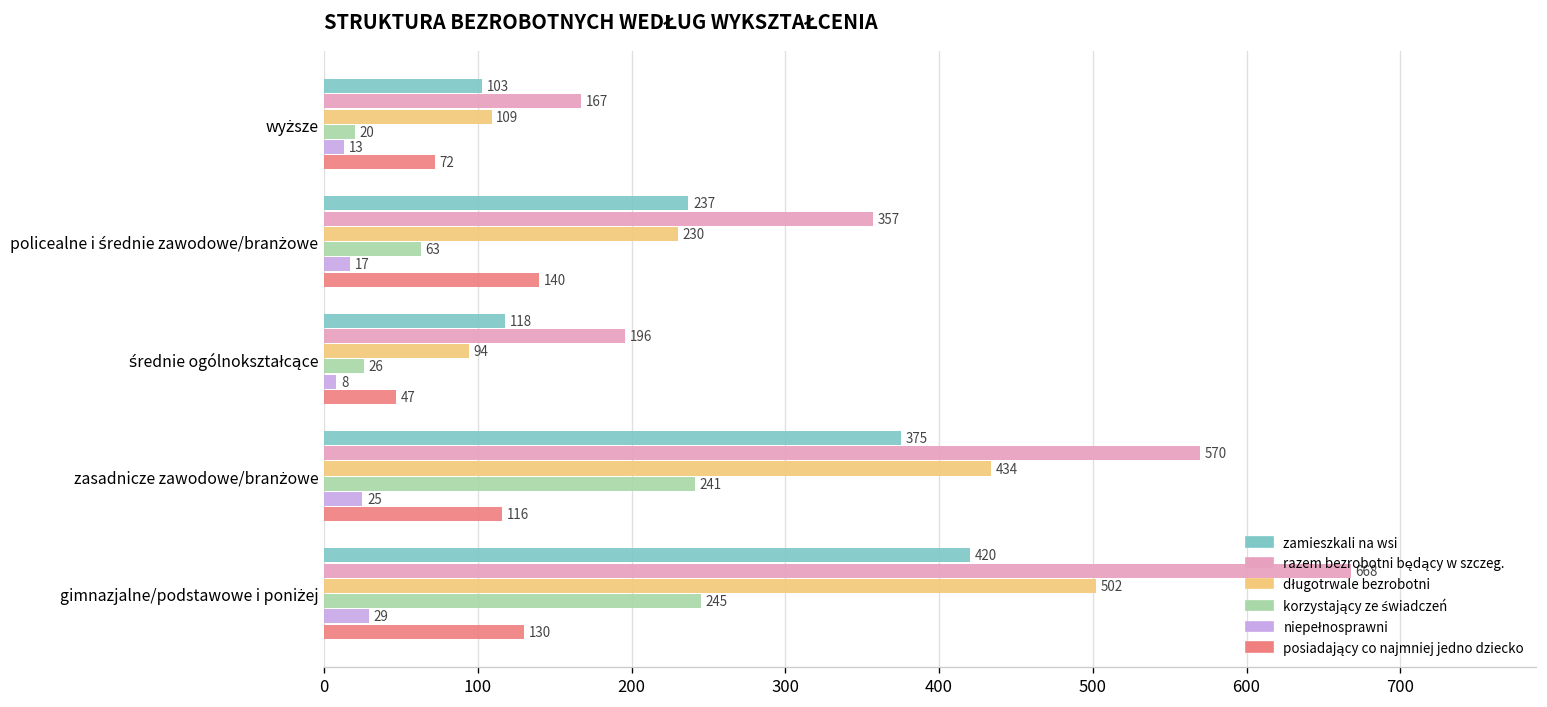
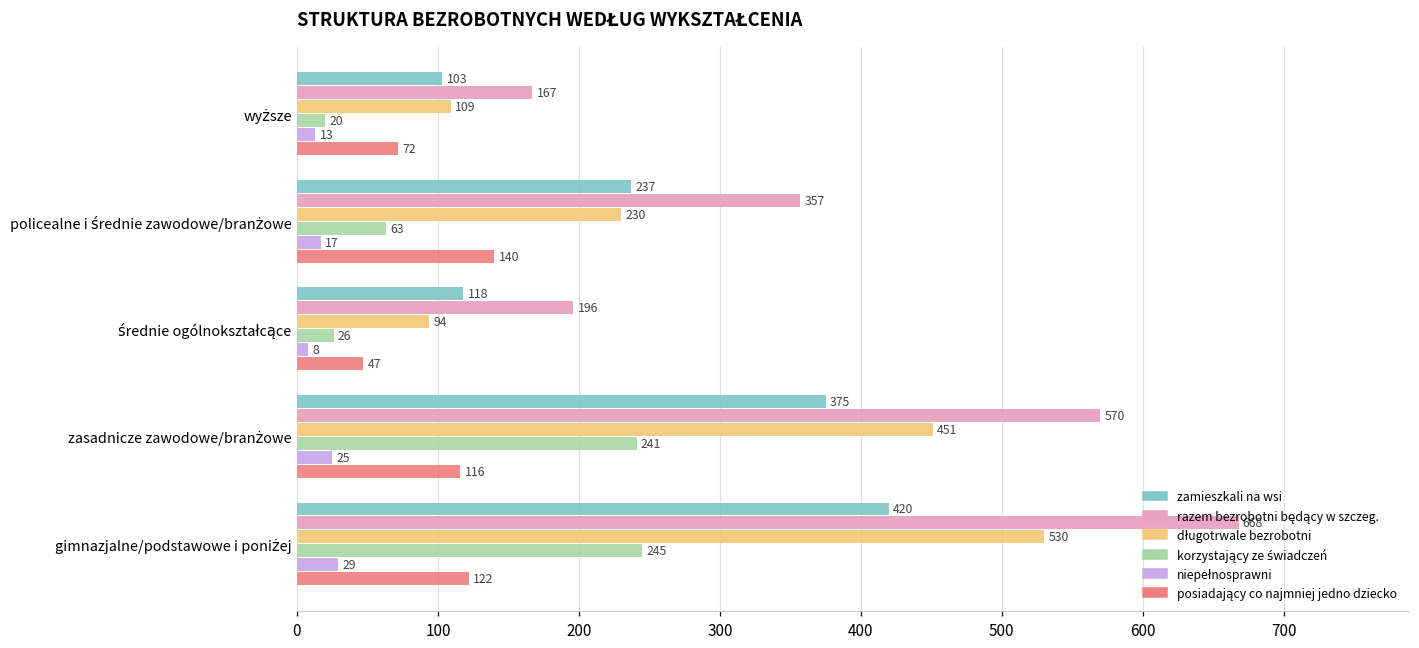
długotrwale bezrobotni, zasadnicze zawodowe/branżowe: 434 -> 451
długotrwale bezrobotni, gimnazjalne/podstawowe i poniżej: 502 -> 530
posiadający co najmniej jedno dziecko, gimnazjalne/podstawowe i poniżej: 130 -> 122
